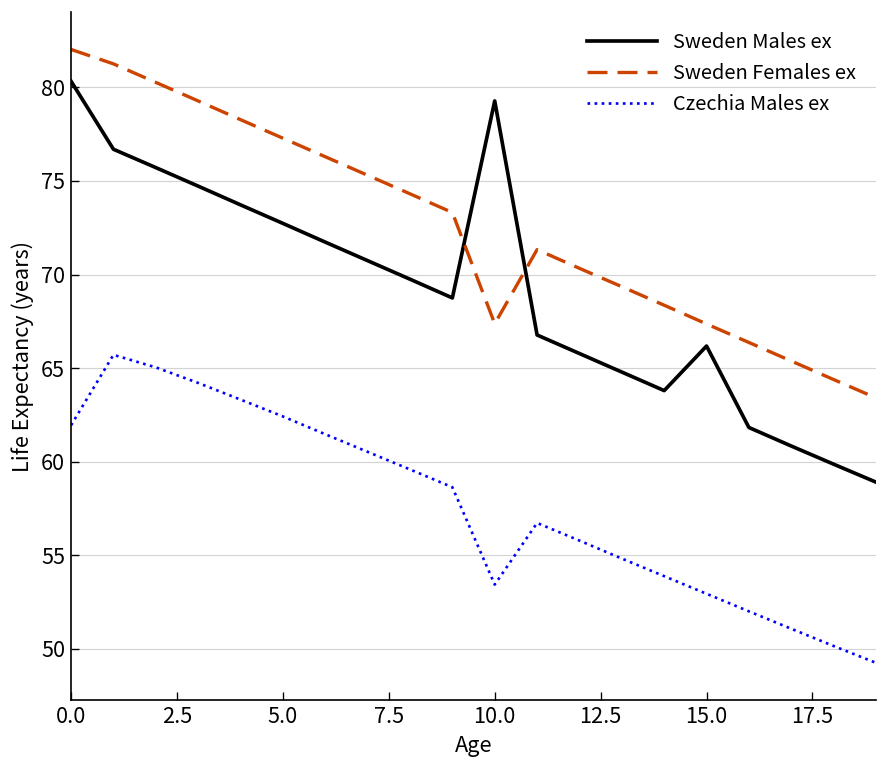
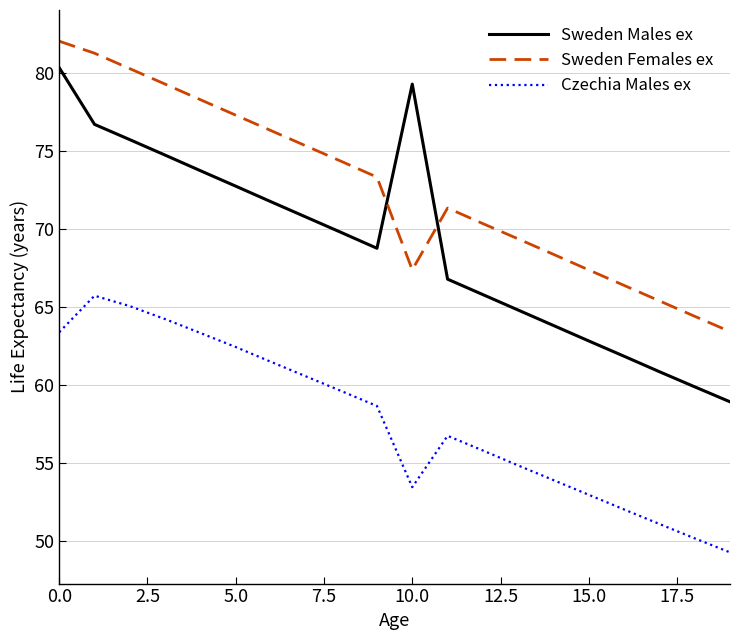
Czechia Males ex, 0.0: 62.0 -> 63.4
Sweden Males ex, 15.0: 66.2 -> 62.8
